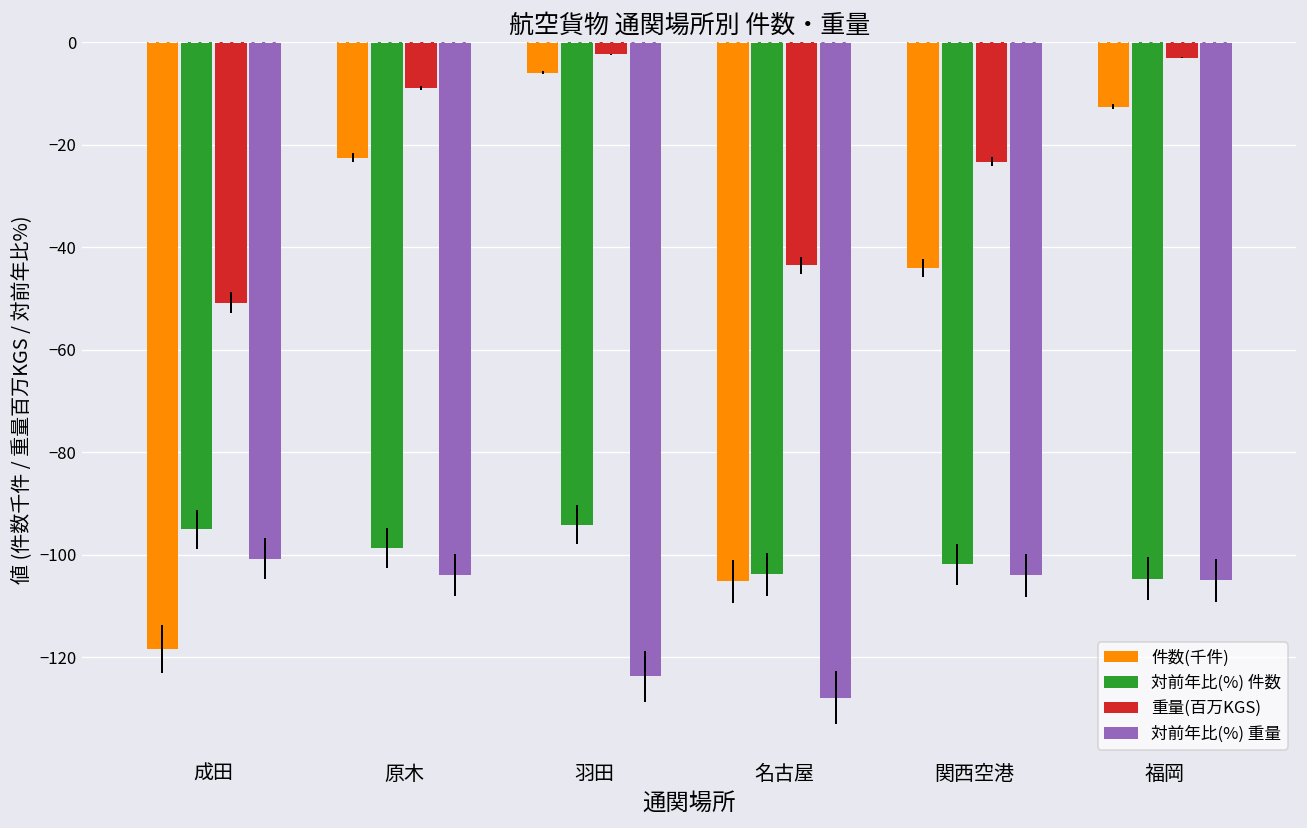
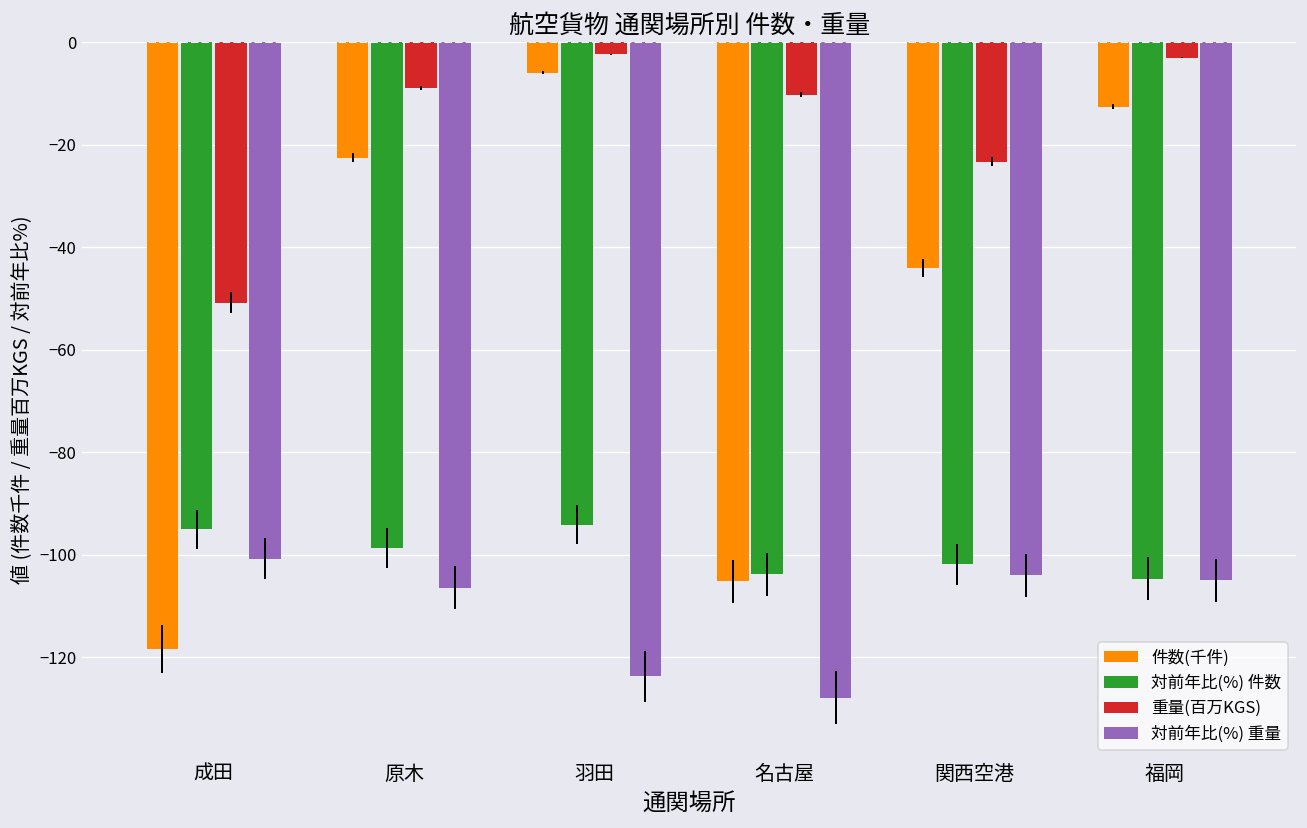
対前年比(%) 重量, 原木: -104 -> -106
重量(百万KGS), 名古屋: -44 -> -10
